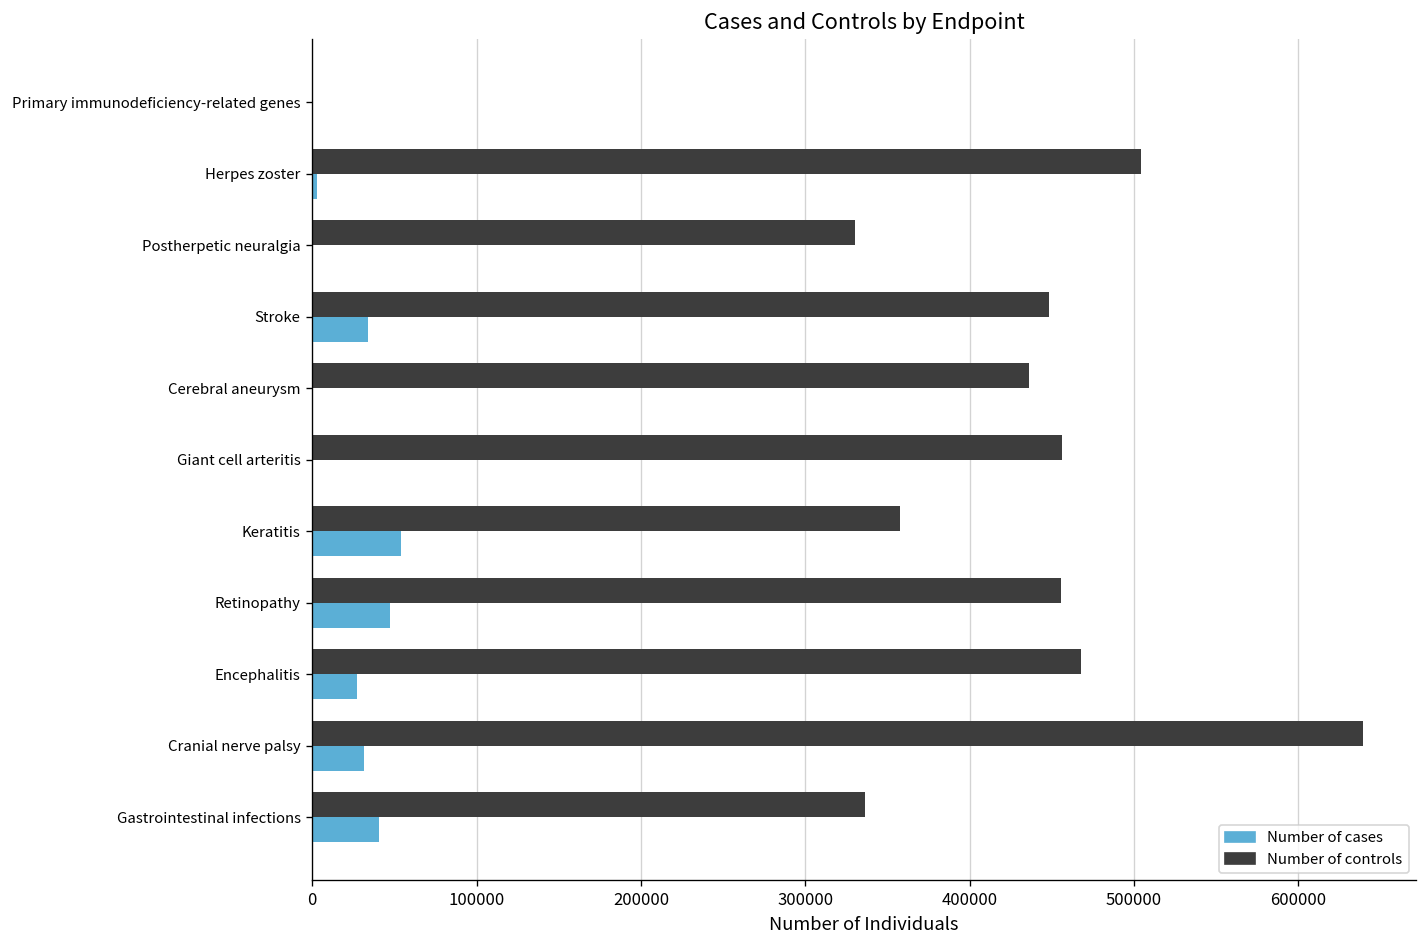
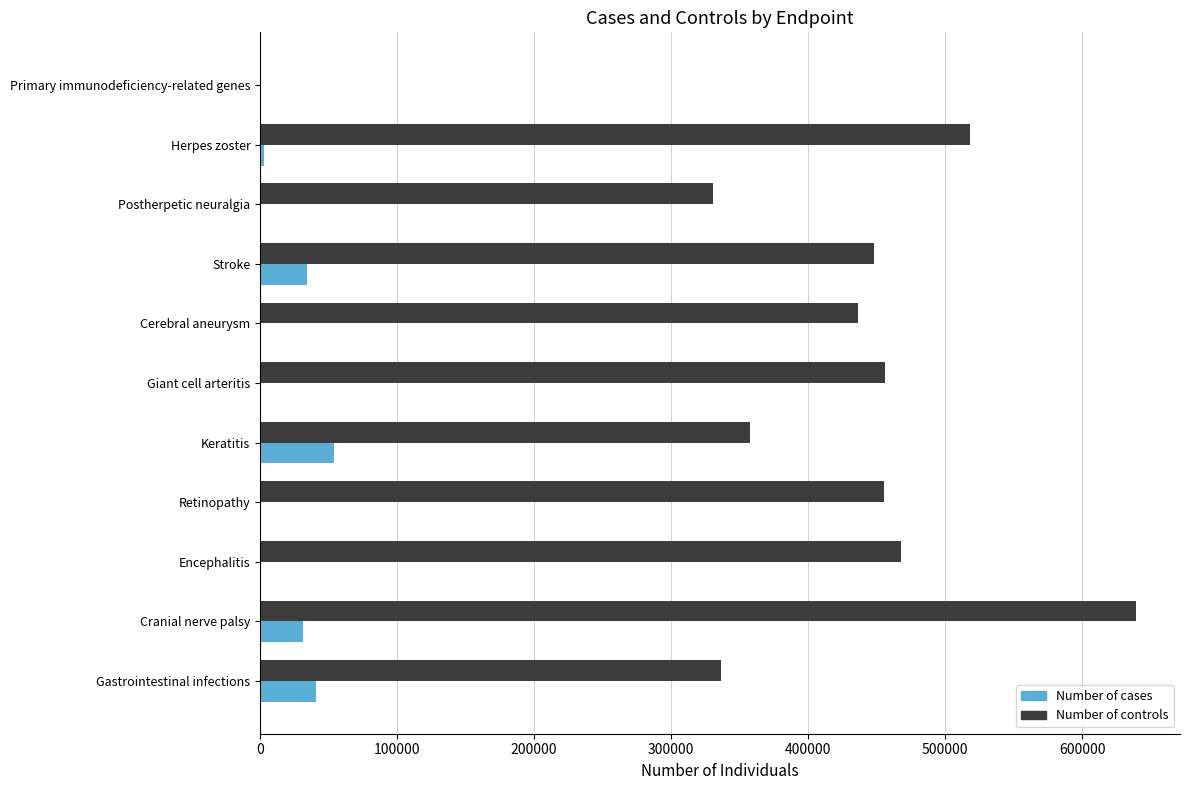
Number of controls, Herpes zoster: 504000 -> 518000
Number of cases, Retinopathy: 47000 -> 1000
Number of cases, Encephalitis: 28000 -> 0
